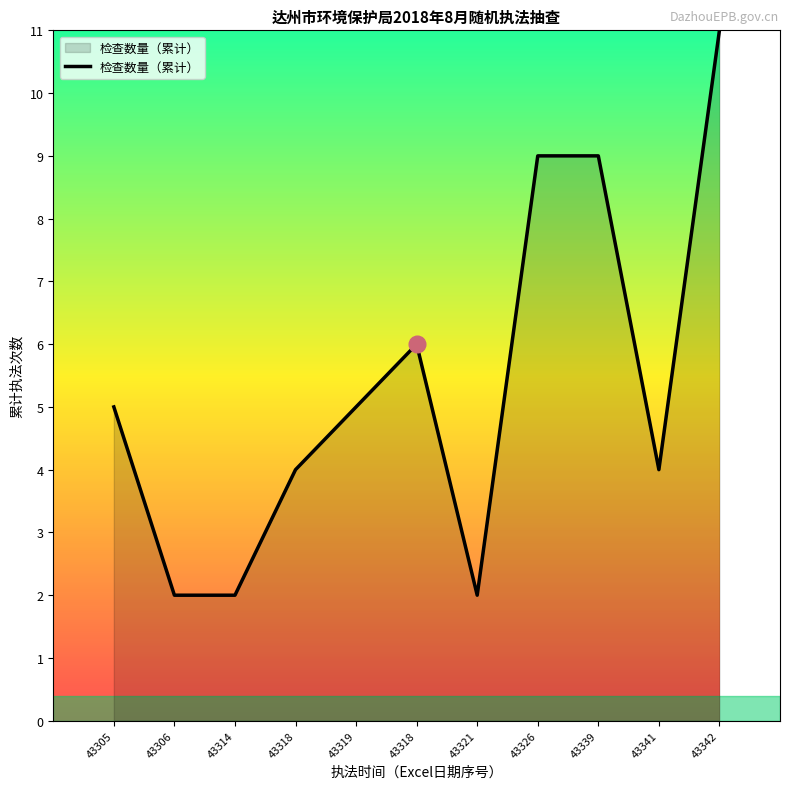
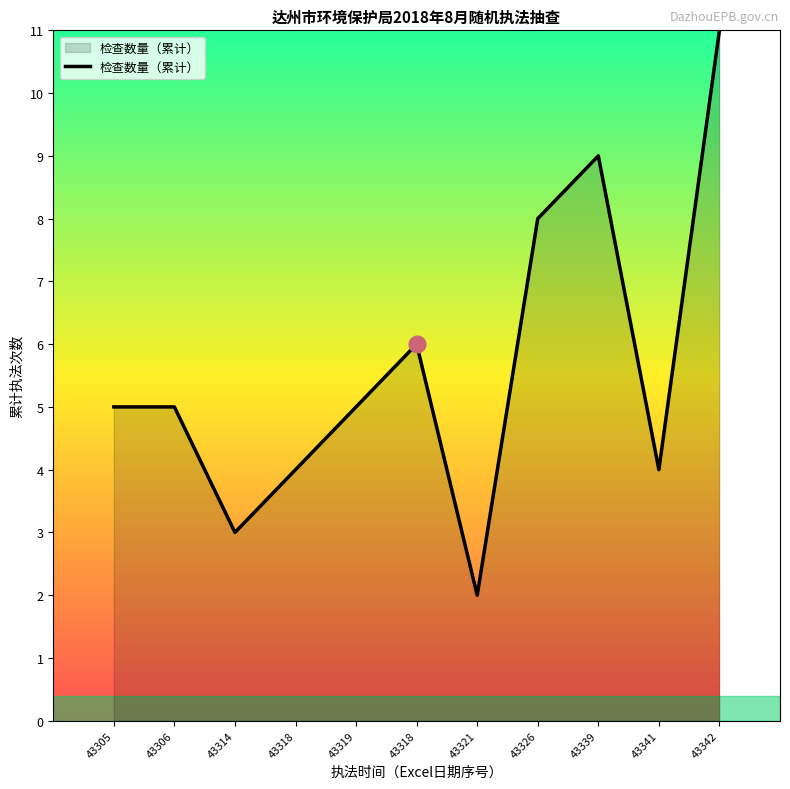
检查数量（累计）, 43306: 2 -> 5
检查数量（累计）, 43314: 2 -> 3
检查数量（累计）, 43326: 9 -> 8
